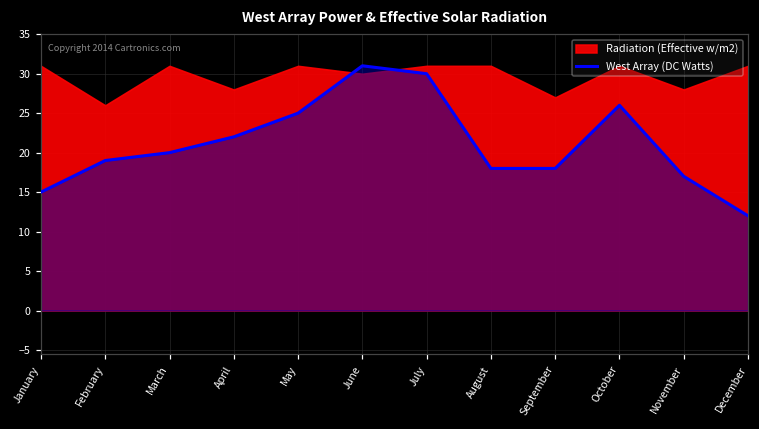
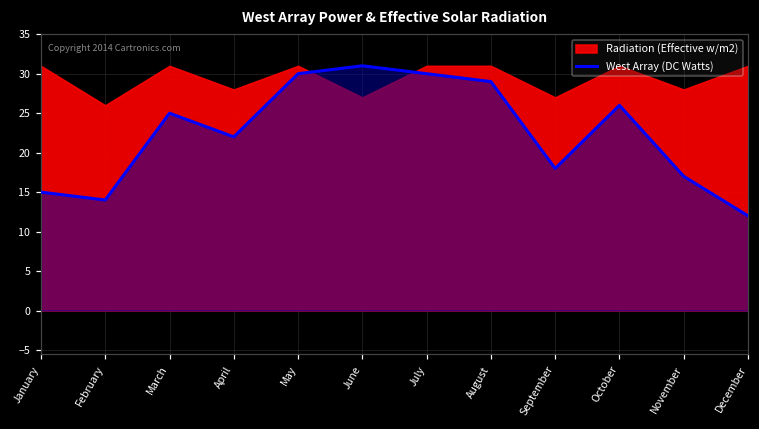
West Array (DC Watts), February: 19 -> 14
West Array (DC Watts), March: 20 -> 25
West Array (DC Watts), May: 25 -> 30
Radiation (Effective w/m2), June: 30 -> 27
West Array (DC Watts), August: 18 -> 29
